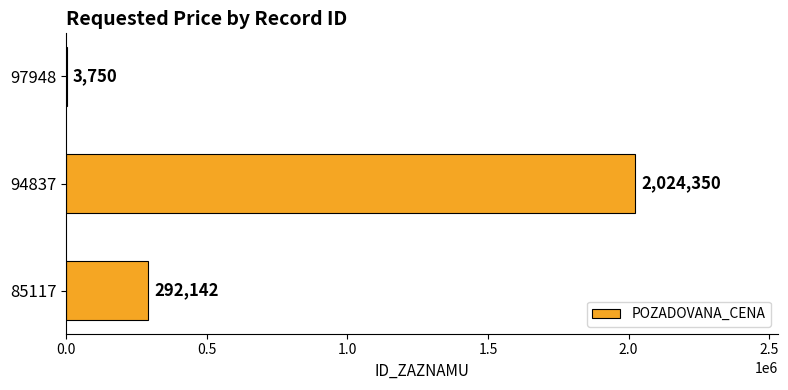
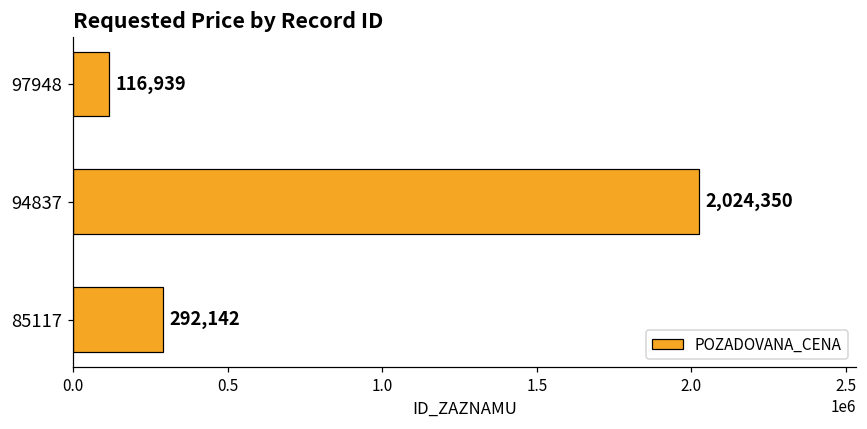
97948: 3,750 -> 116,939
